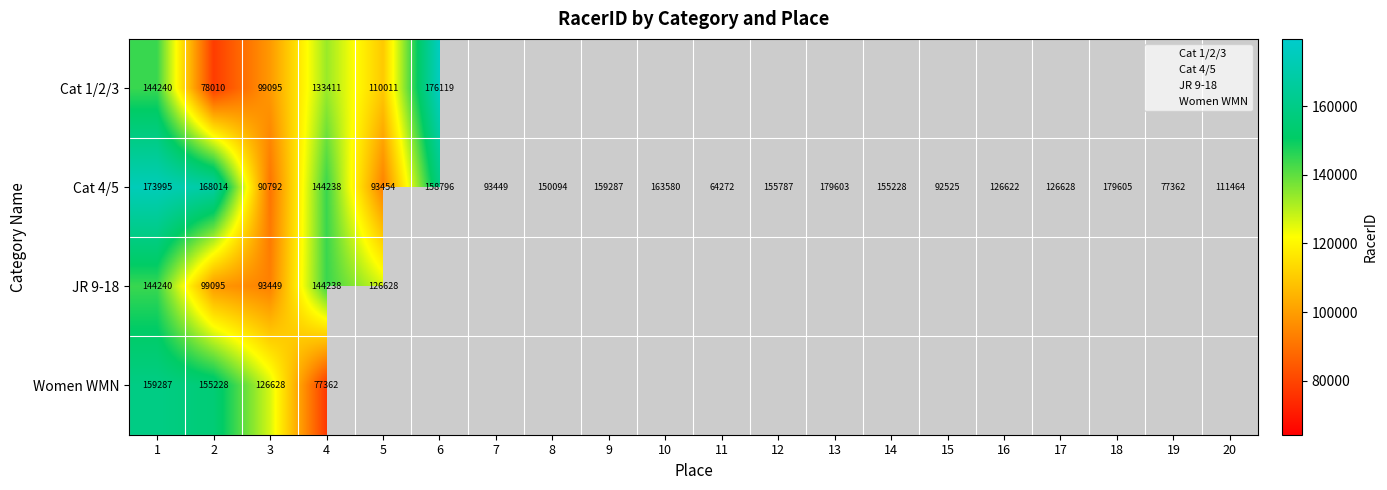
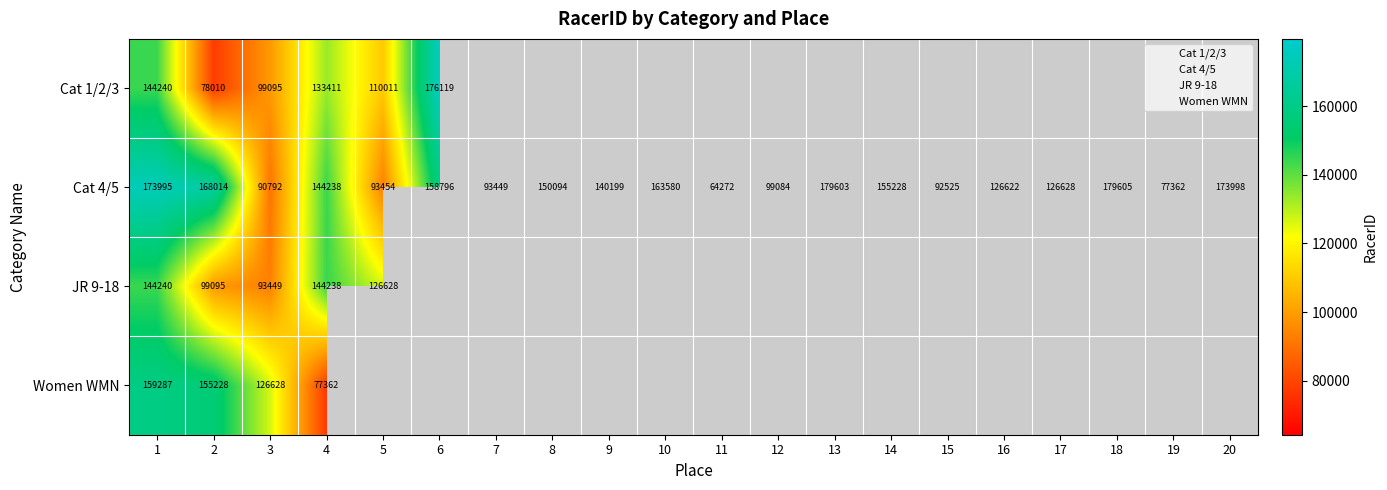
Cat 4/5, 9: 159287 -> 140199
Cat 4/5, 12: 155787 -> 99084
Cat 4/5, 20: 111464 -> 173998
